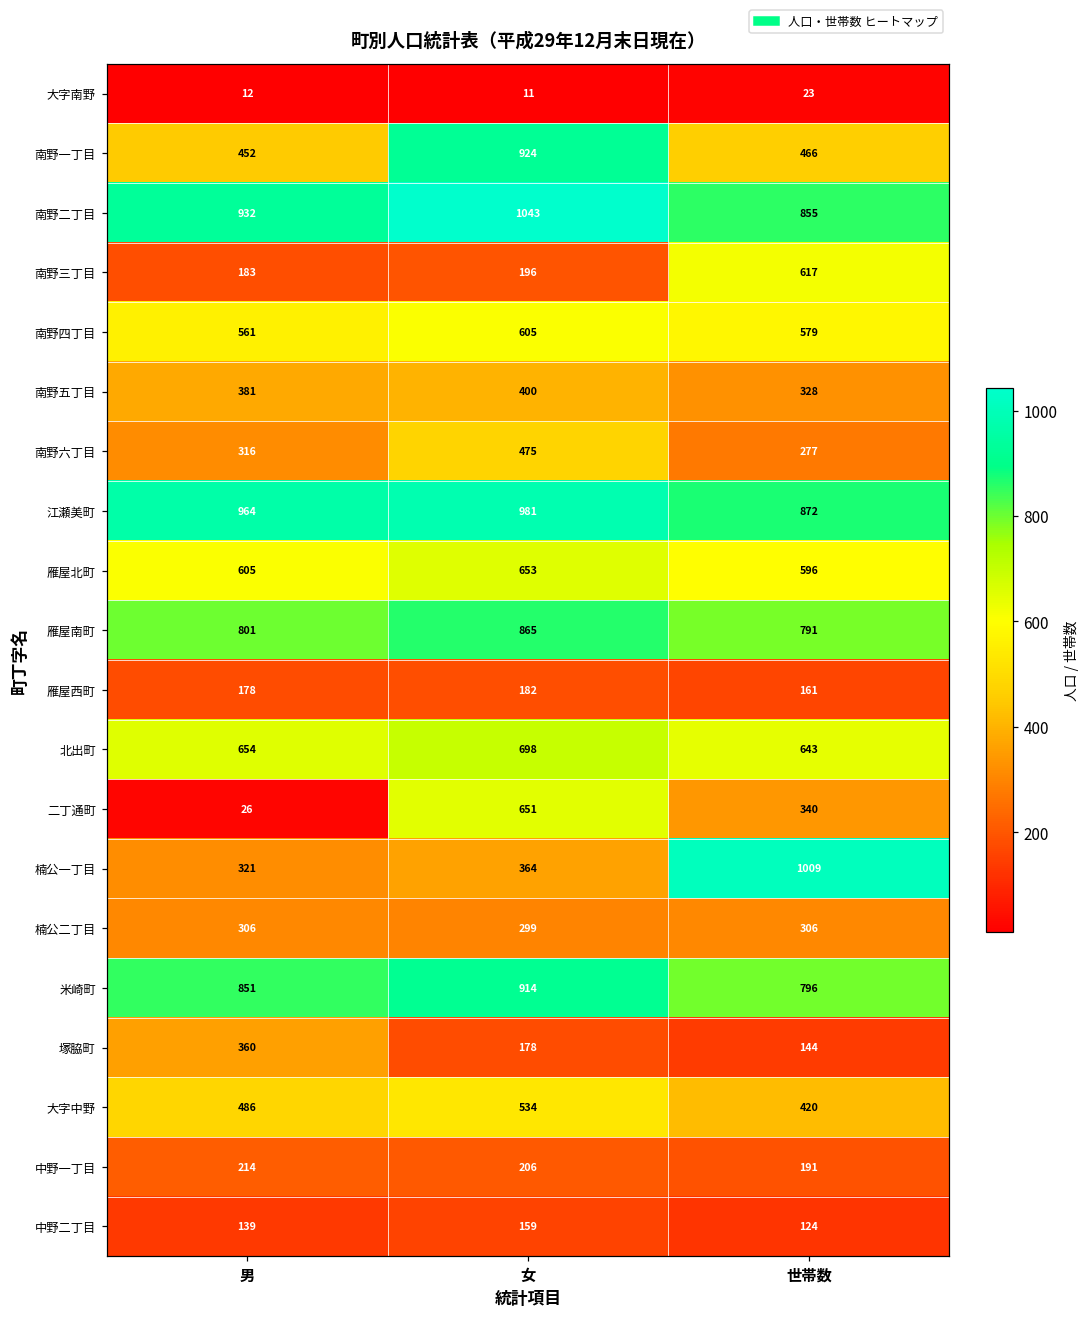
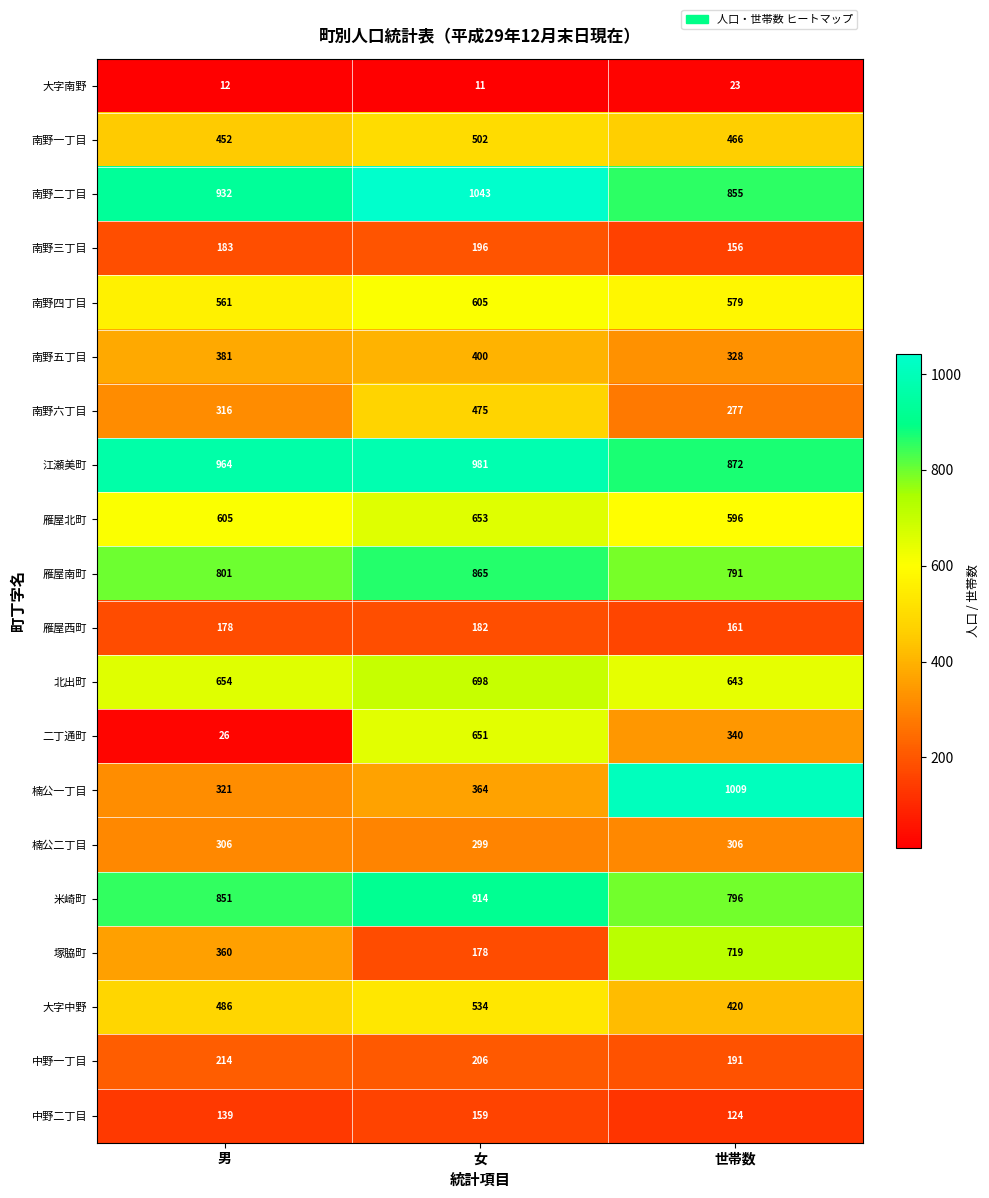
南野一丁目, 女: 924 -> 502
南野三丁目, 世帯数: 617 -> 156
塚脇町, 世帯数: 144 -> 719
